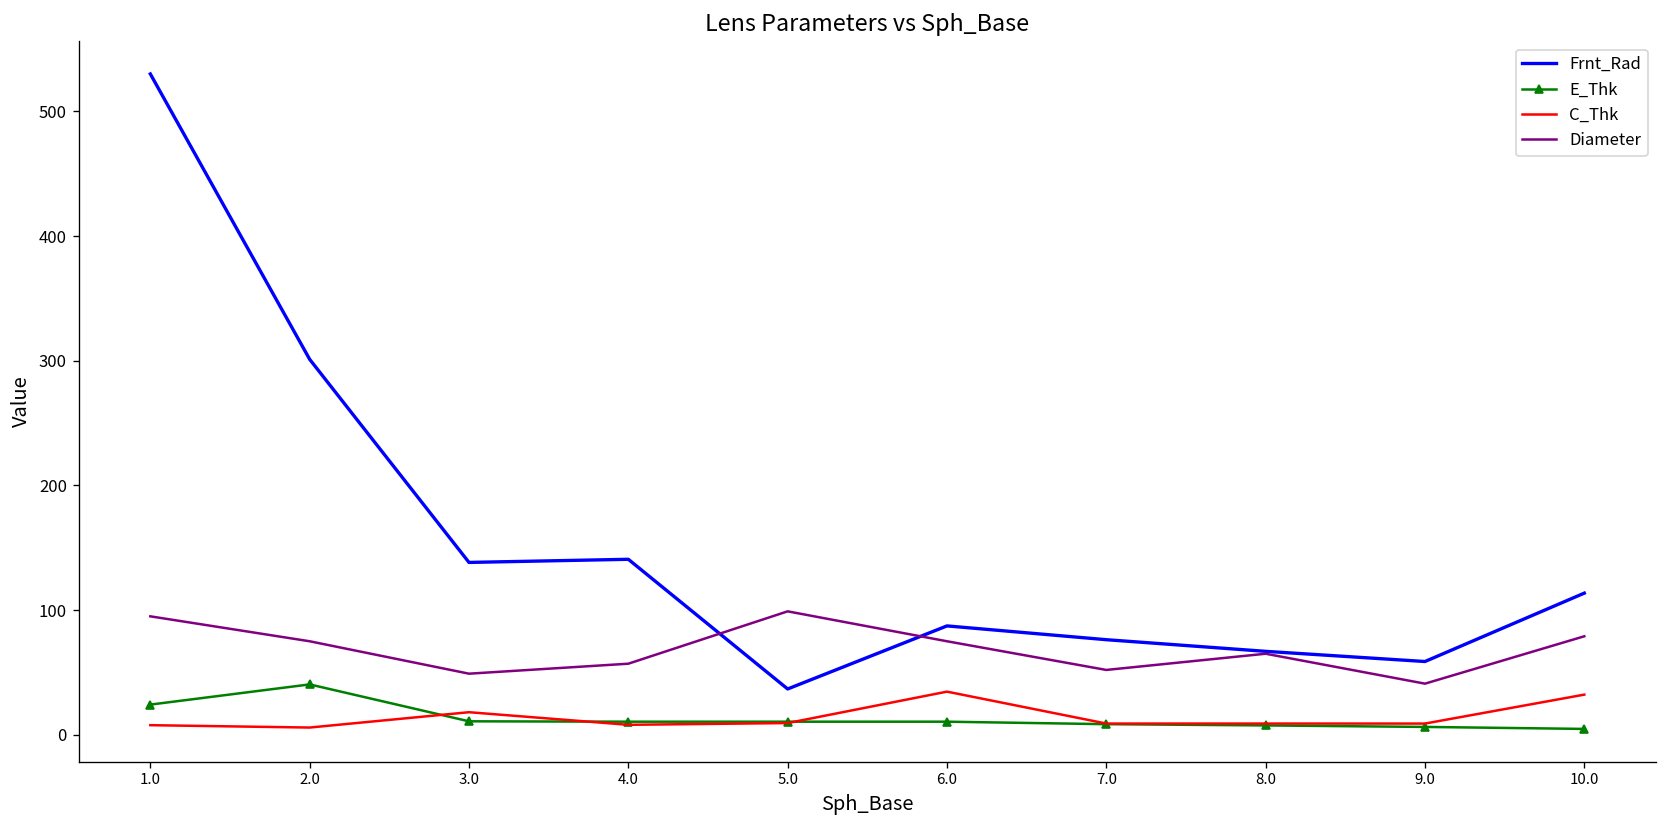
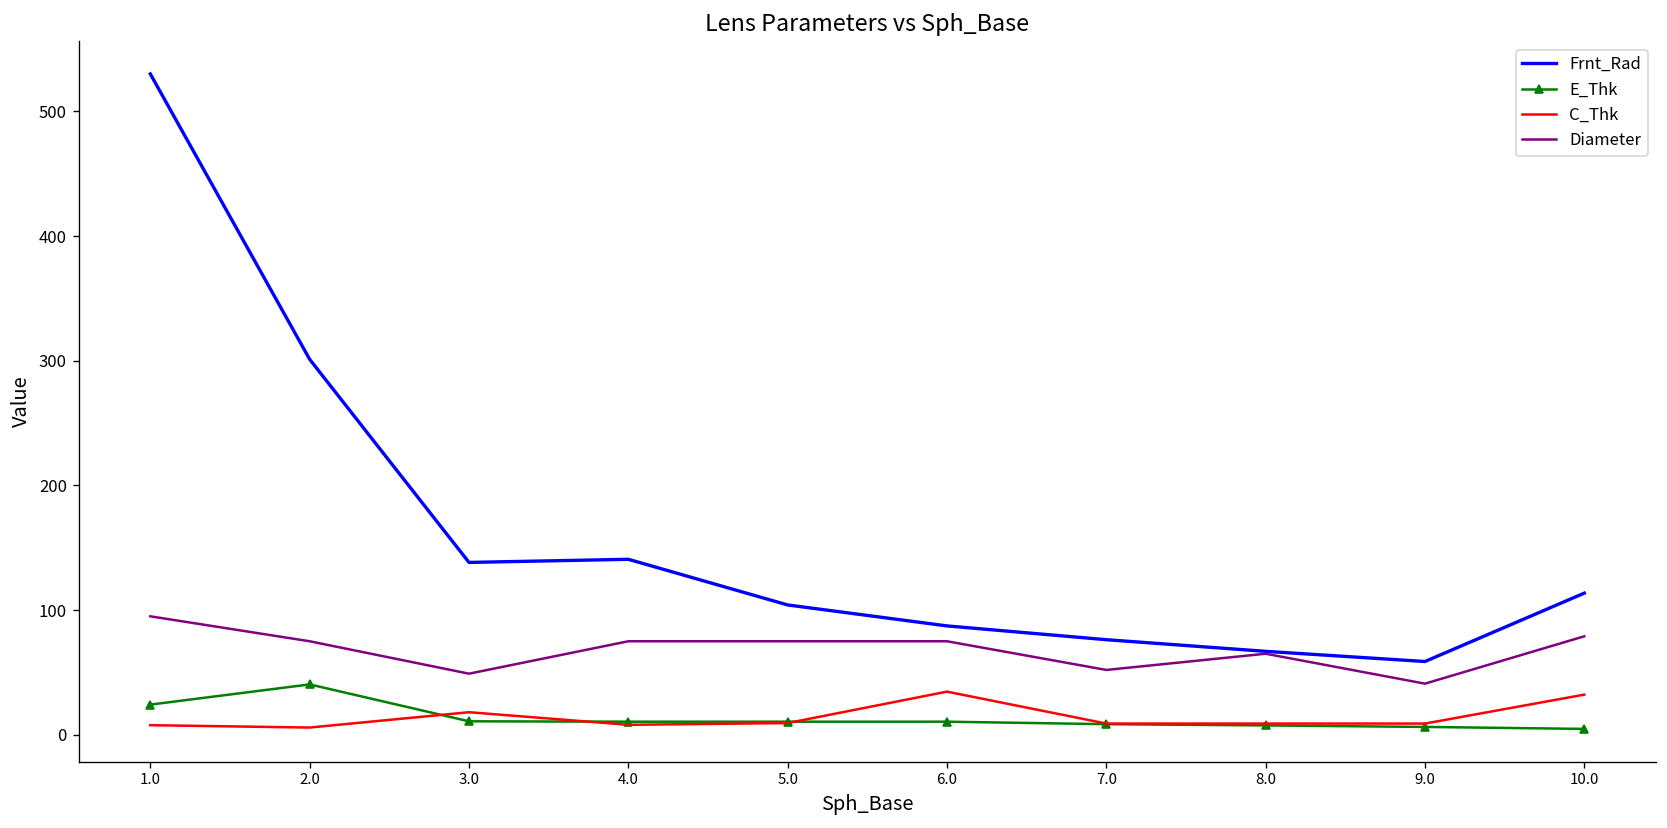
Diameter, 4.0: 57 -> 75
Frnt_Rad, 5.0: 37 -> 104
Diameter, 5.0: 99 -> 75
